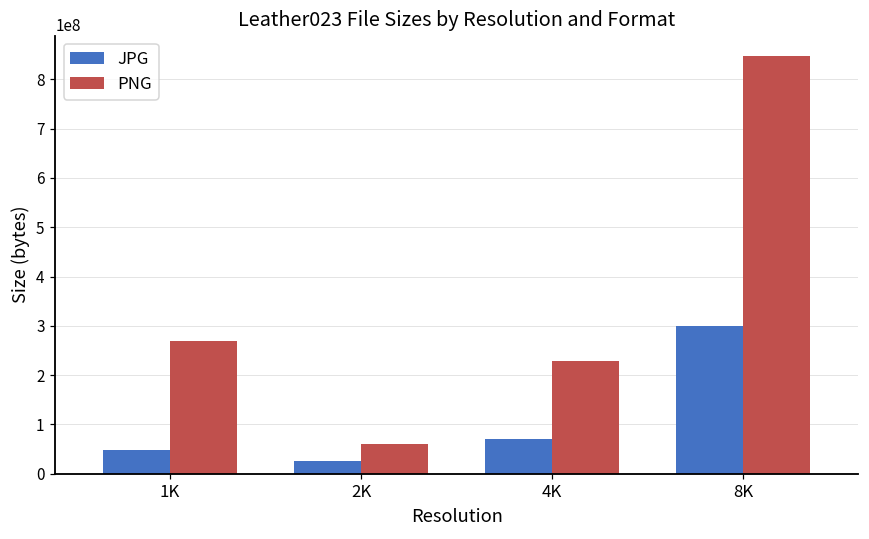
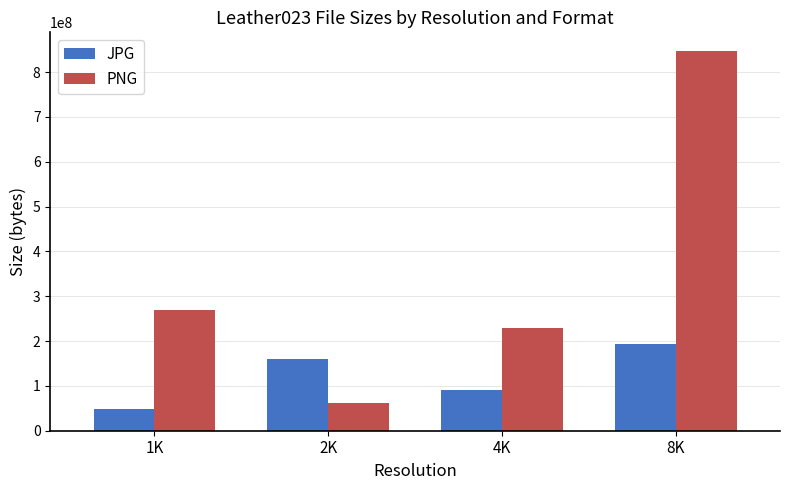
JPG, 2K: 30000000 -> 160000000
JPG, 4K: 70000000 -> 90000000
JPG, 8K: 300000000 -> 190000000
